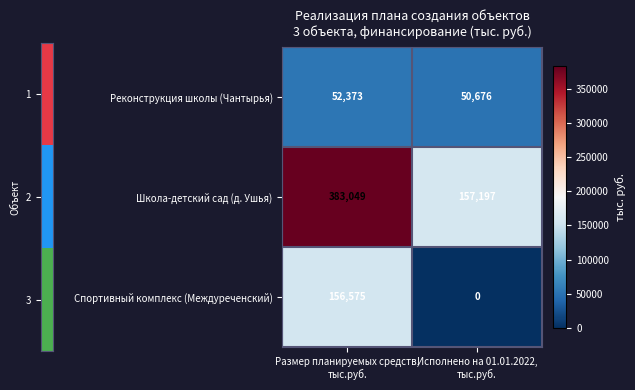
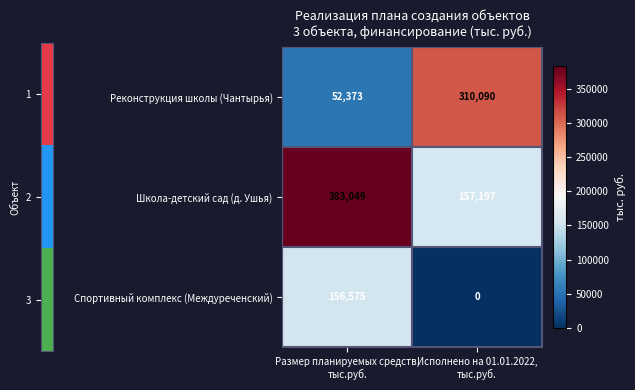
Реализация плана создания объектов 3 объекта, финансирование (тыс. руб.), Реконструкция школы (Чантырья), Исполнено на 01.01.2022, тыс.руб.: 50,676 -> 310,090
